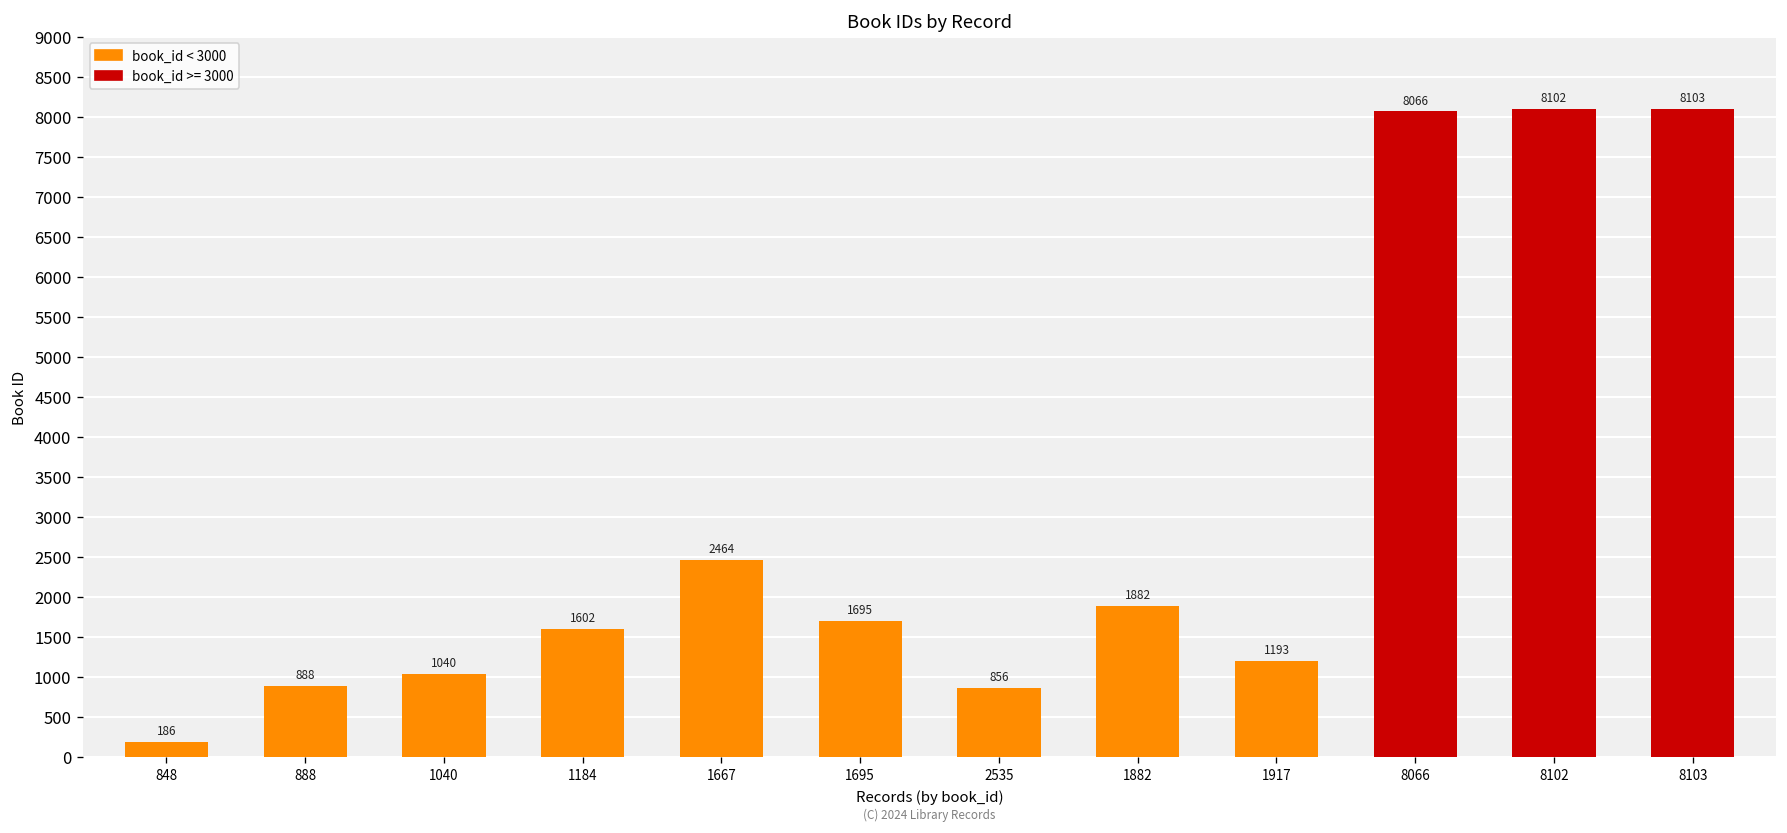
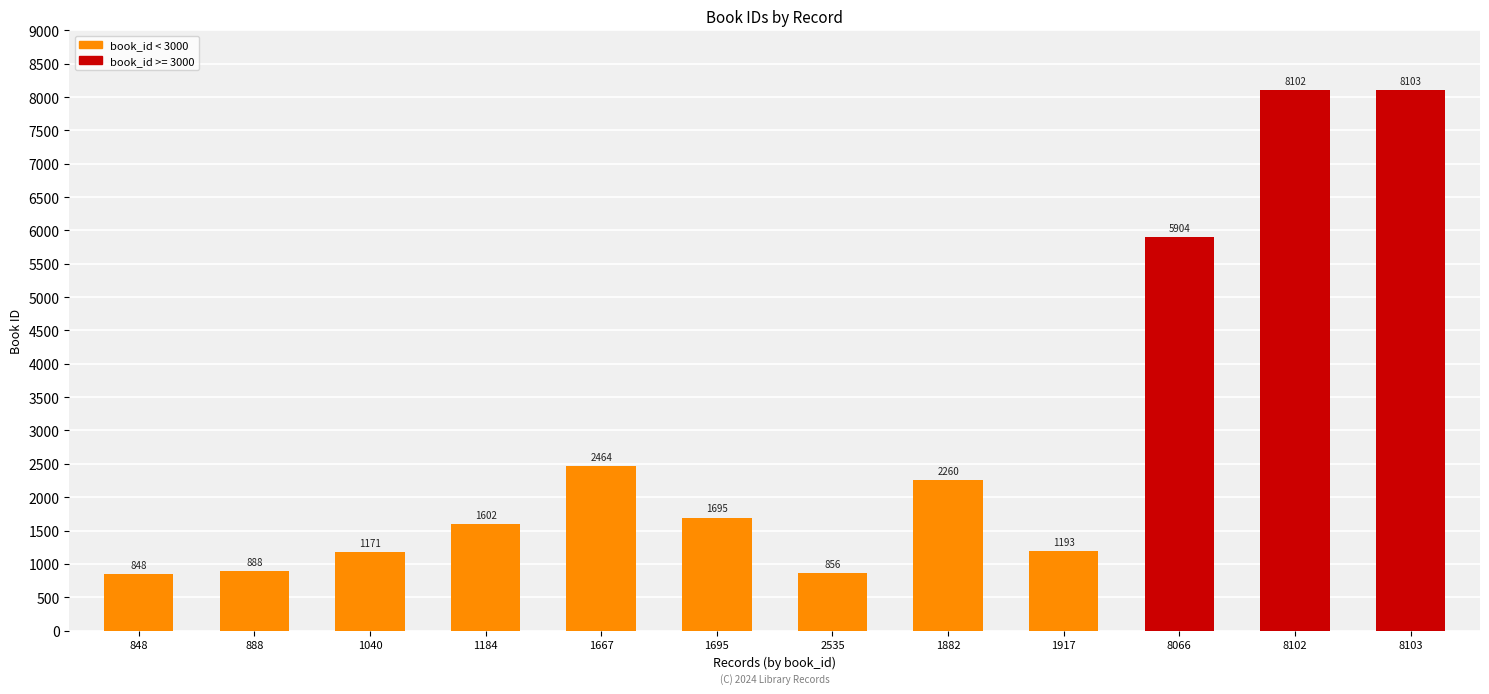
848: 186 -> 848
1040: 1040 -> 1171
1882: 1882 -> 2260
8066: 8066 -> 5904
